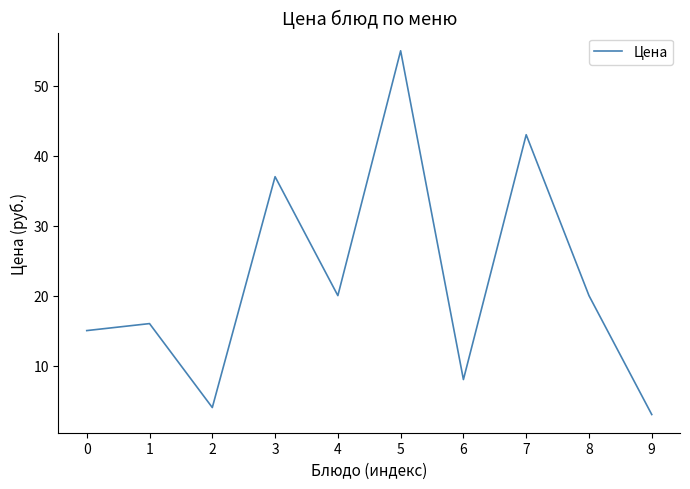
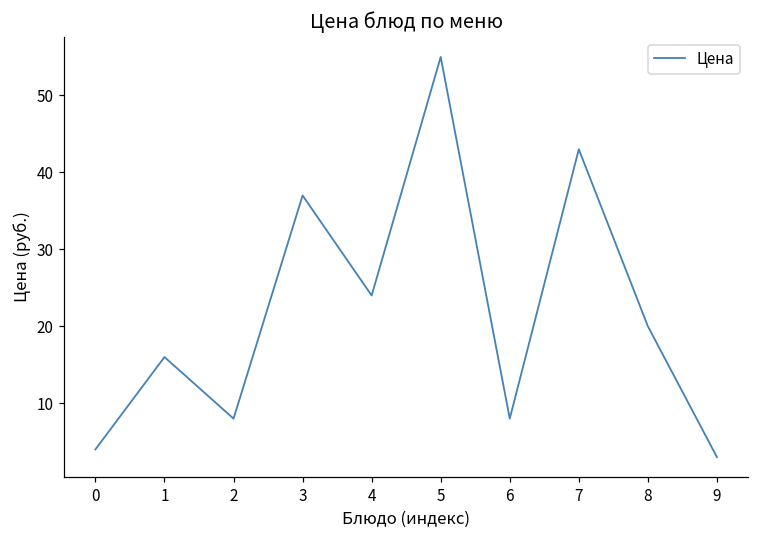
0: 15 -> 4
2: 4 -> 8
4: 20 -> 24
